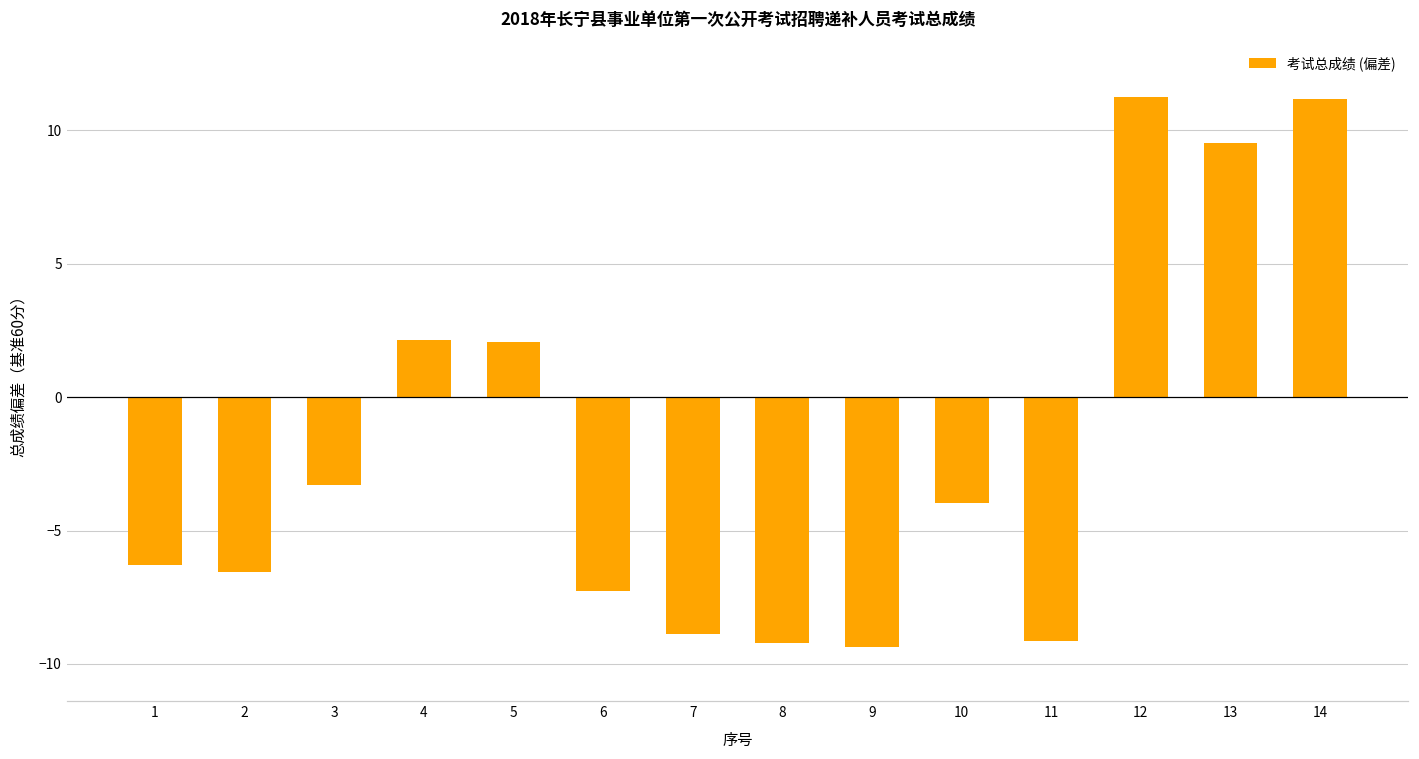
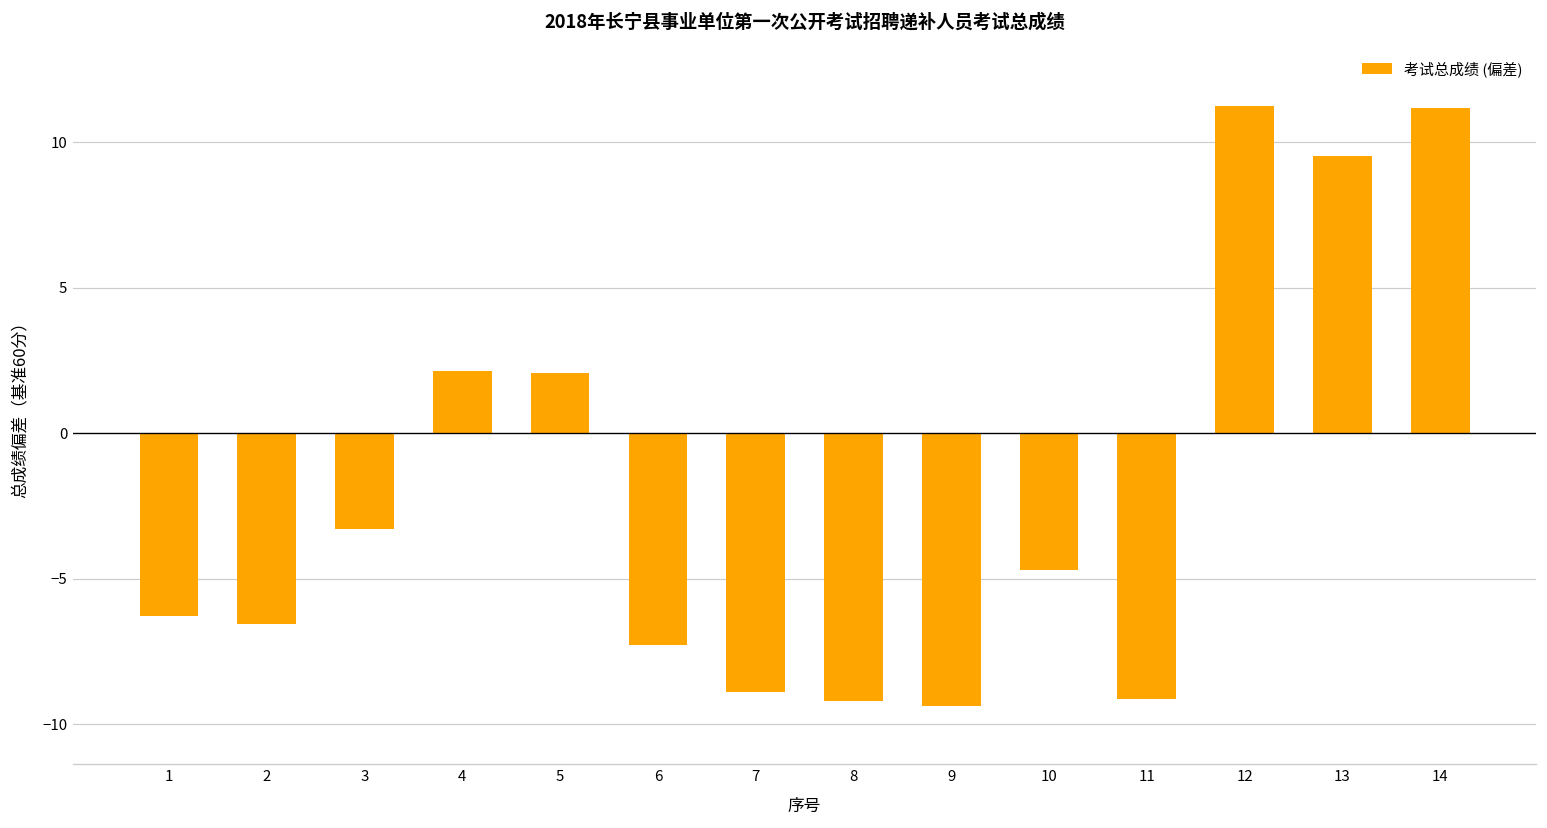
10: -4.0 -> -4.7
